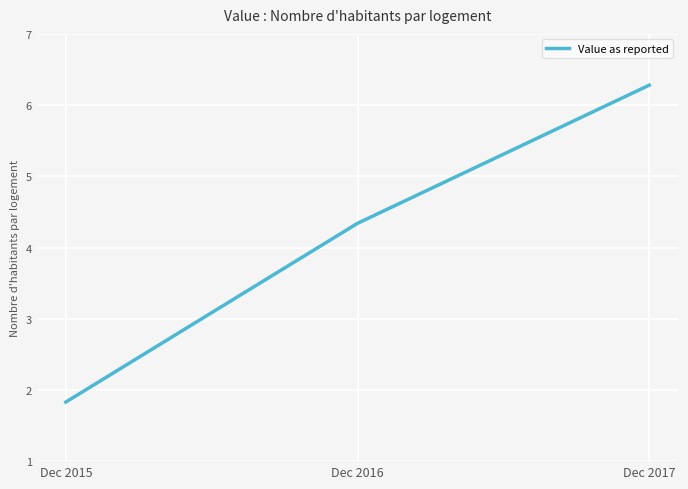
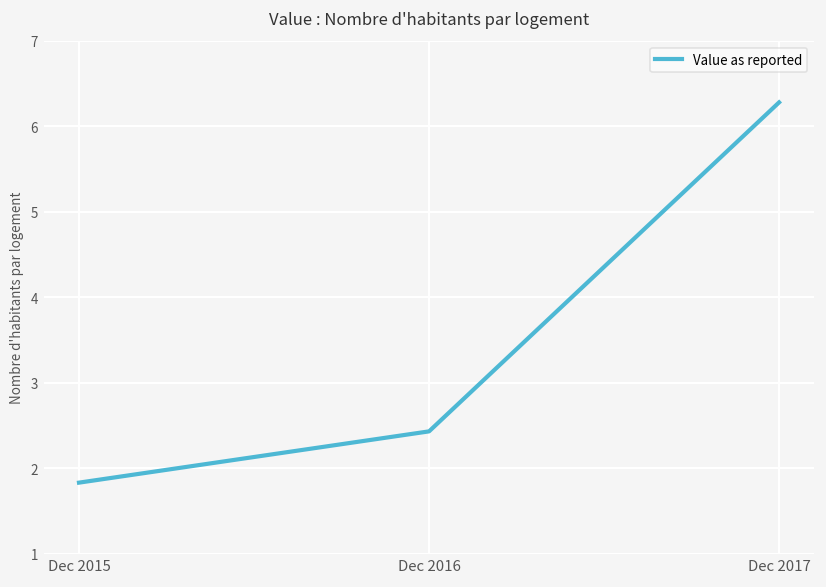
Dec 2016: 4.3 -> 2.4
